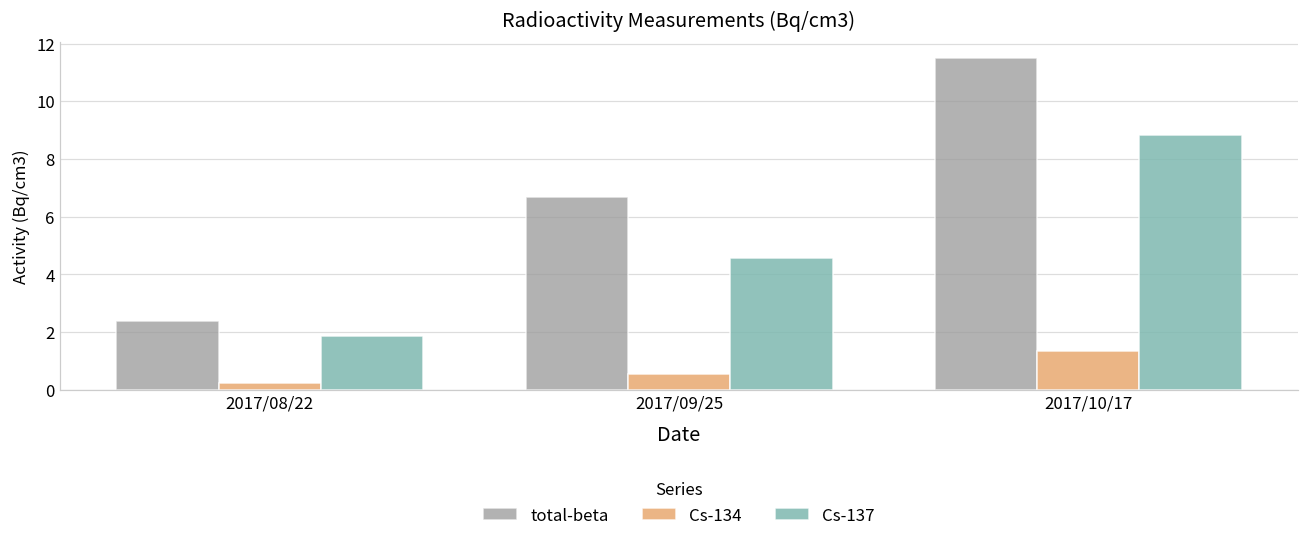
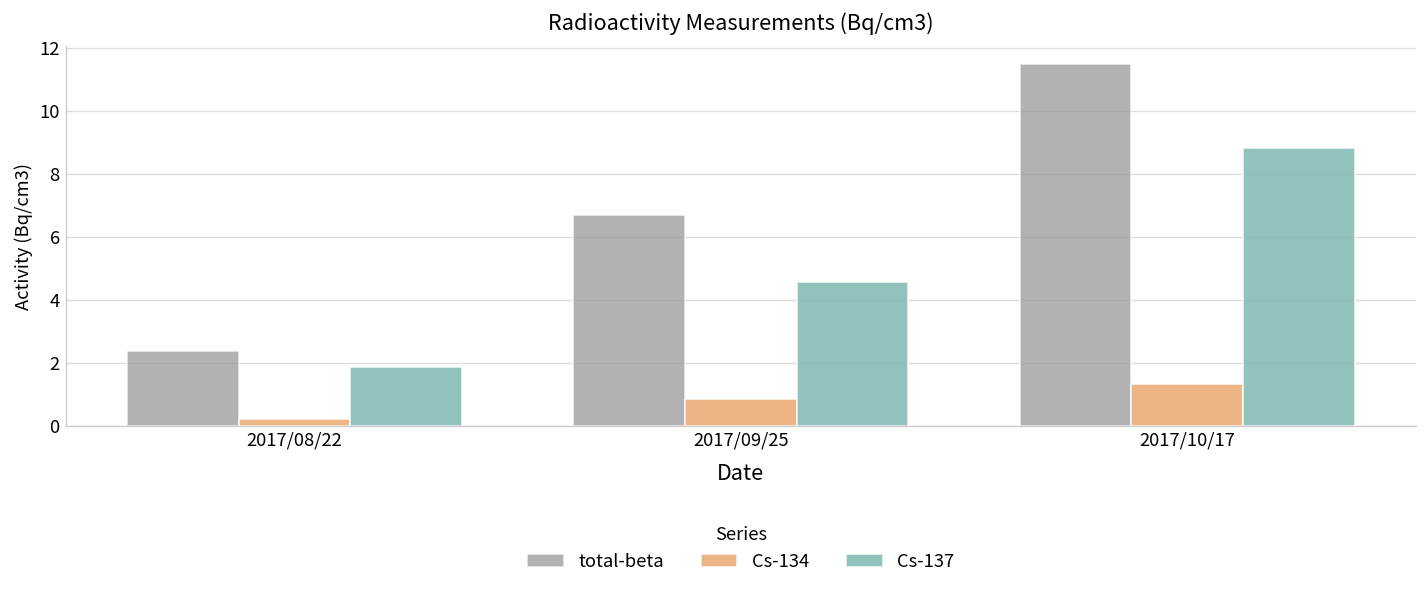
Cs-134, 2017/09/25: 0.5 -> 0.8
